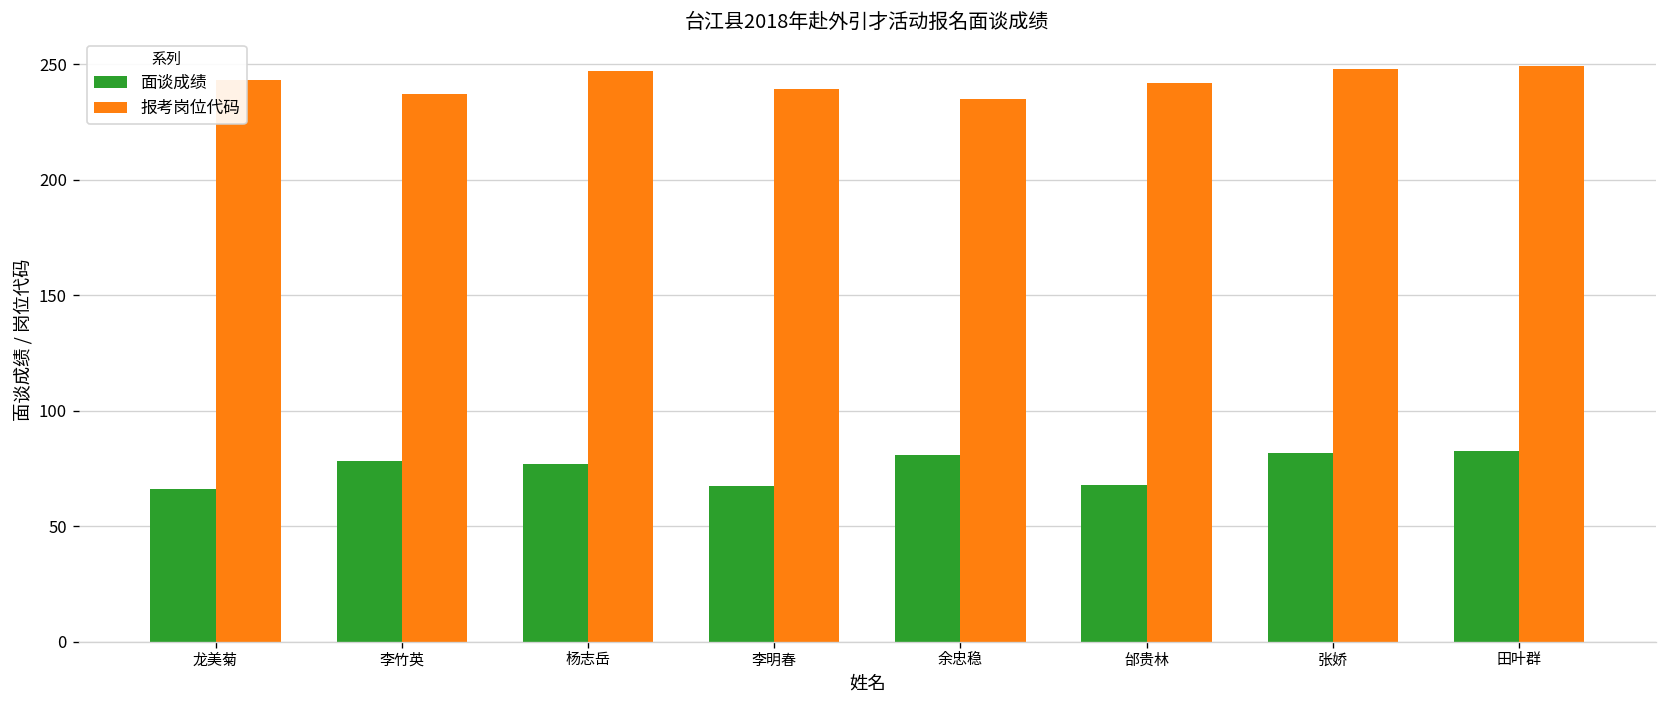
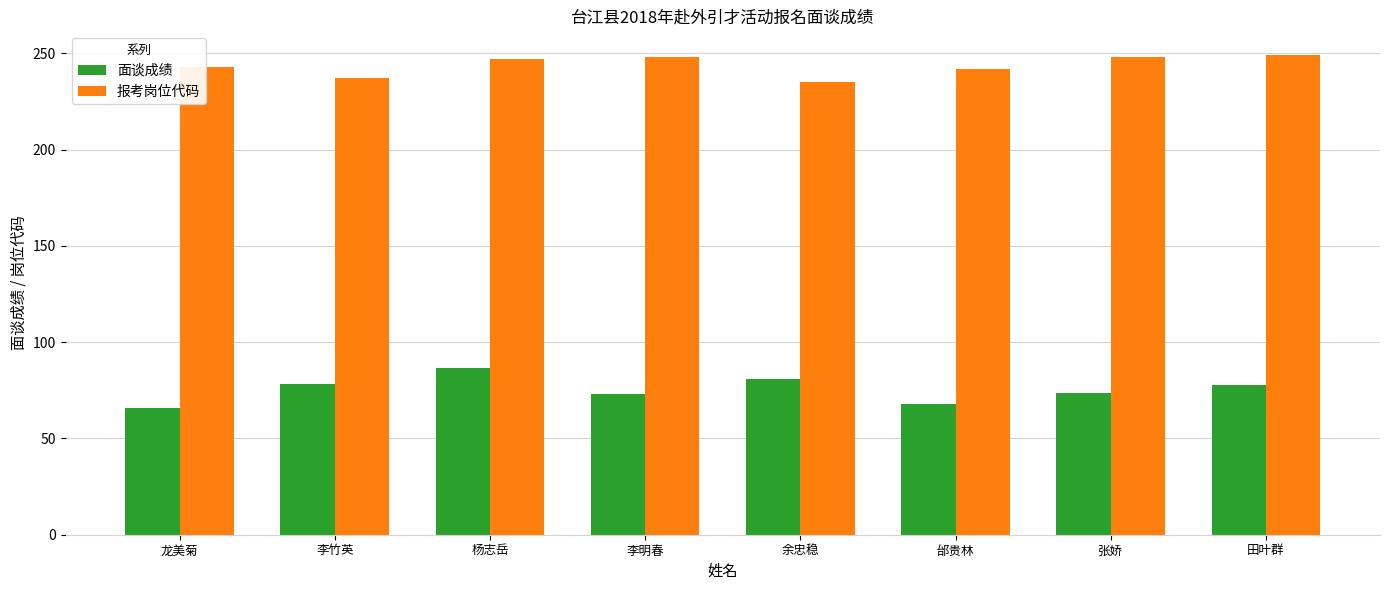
面谈成绩, 杨志岳: 77 -> 87
面谈成绩, 李明春: 67 -> 73
报考岗位代码, 李明春: 239 -> 248
面谈成绩, 张娇: 82 -> 74
面谈成绩, 田叶群: 83 -> 78
